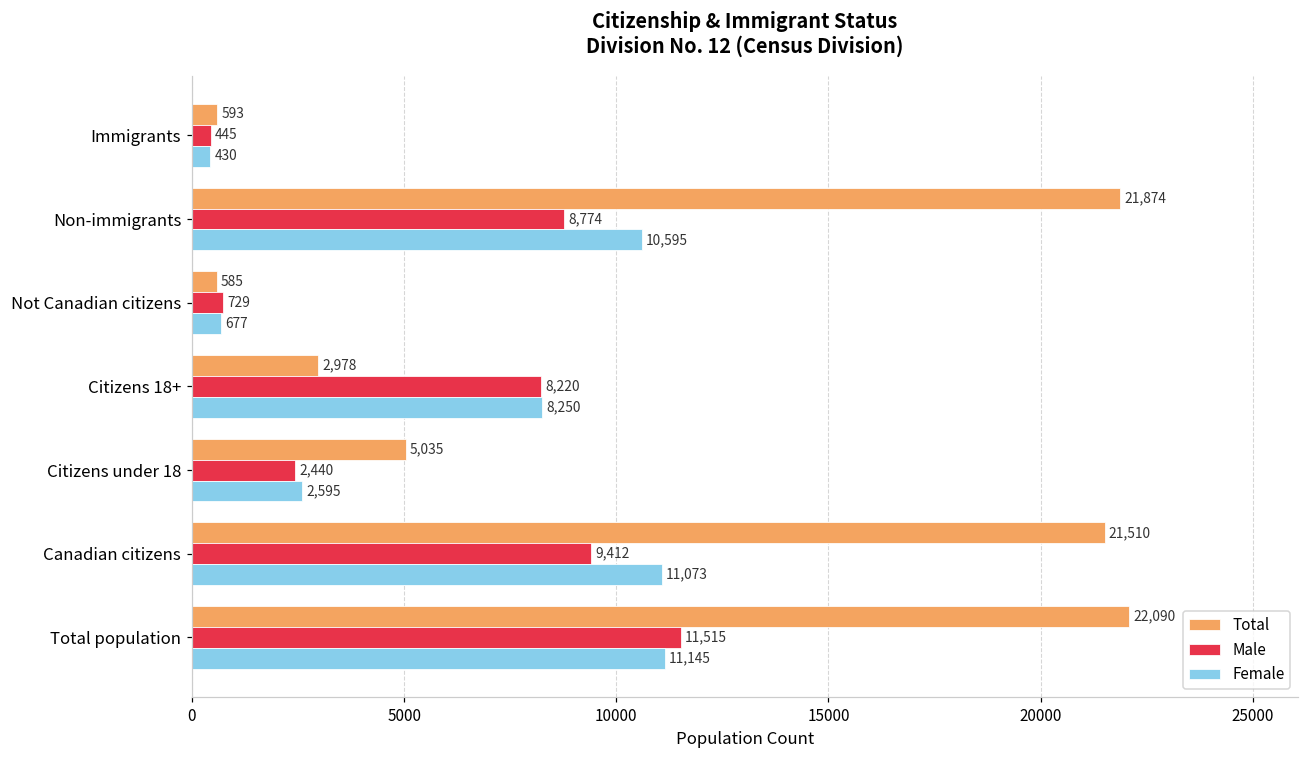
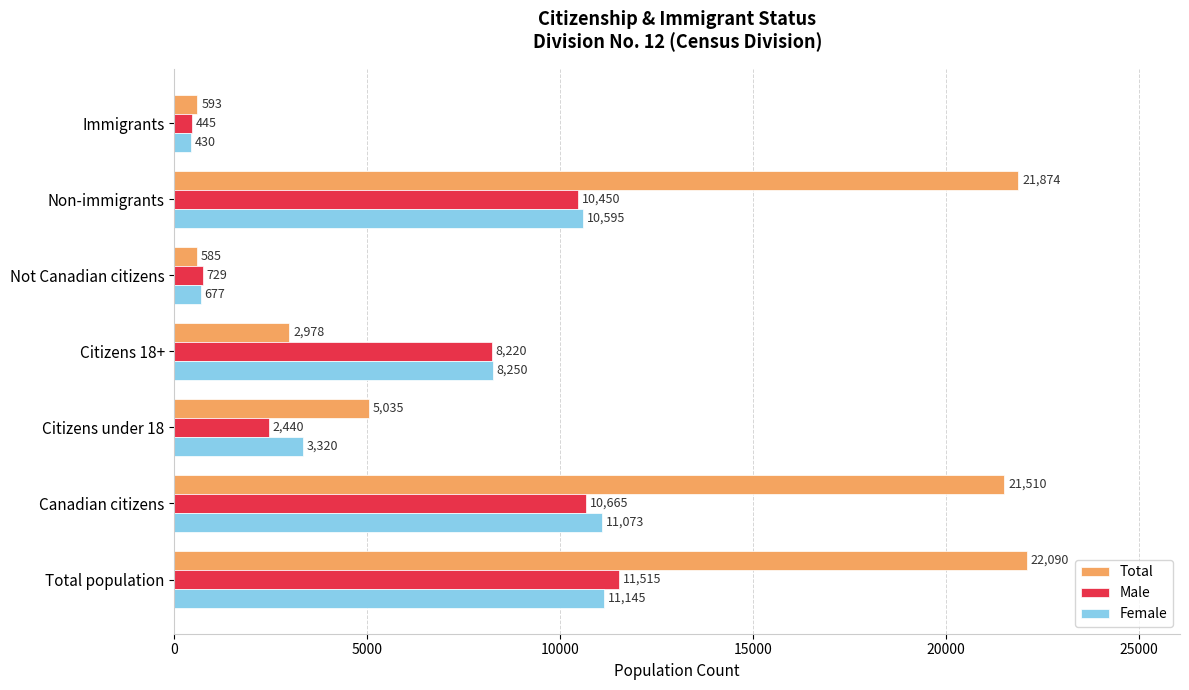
Male, Non-immigrants: 8,774 -> 10,450
Female, Citizens under 18: 2,595 -> 3,320
Male, Canadian citizens: 9,412 -> 10,665
